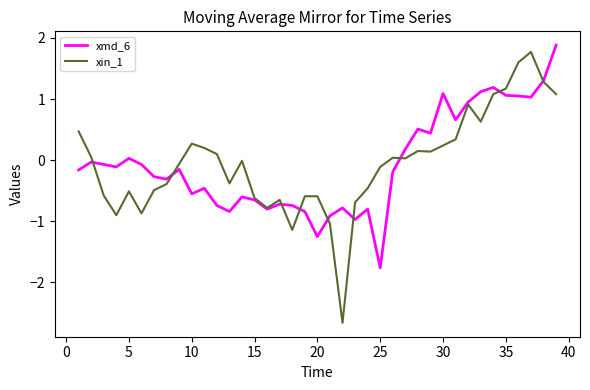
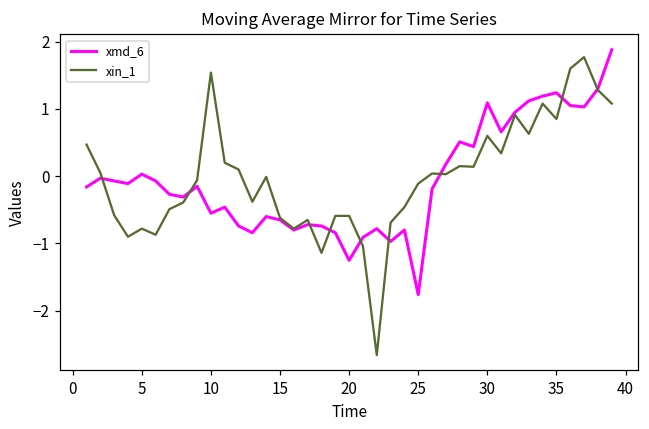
xin_1, 5: -0.5 -> -0.8
xin_1, 10: 0.3 -> 1.5
xin_1, 30: 0.2 -> 0.6
xmd_6, 35: 1.1 -> 1.2
xin_1, 35: 1.2 -> 0.9
